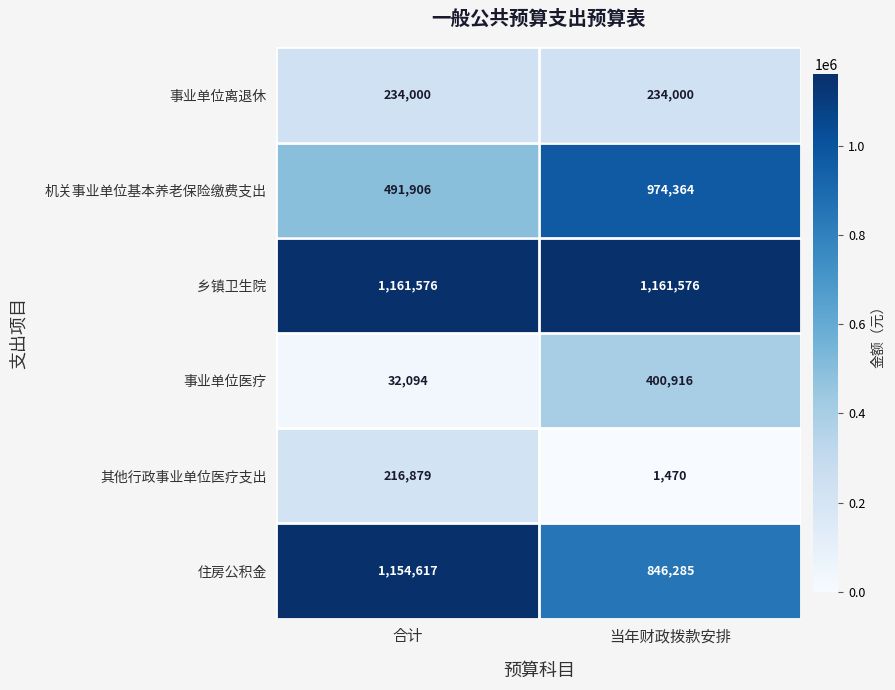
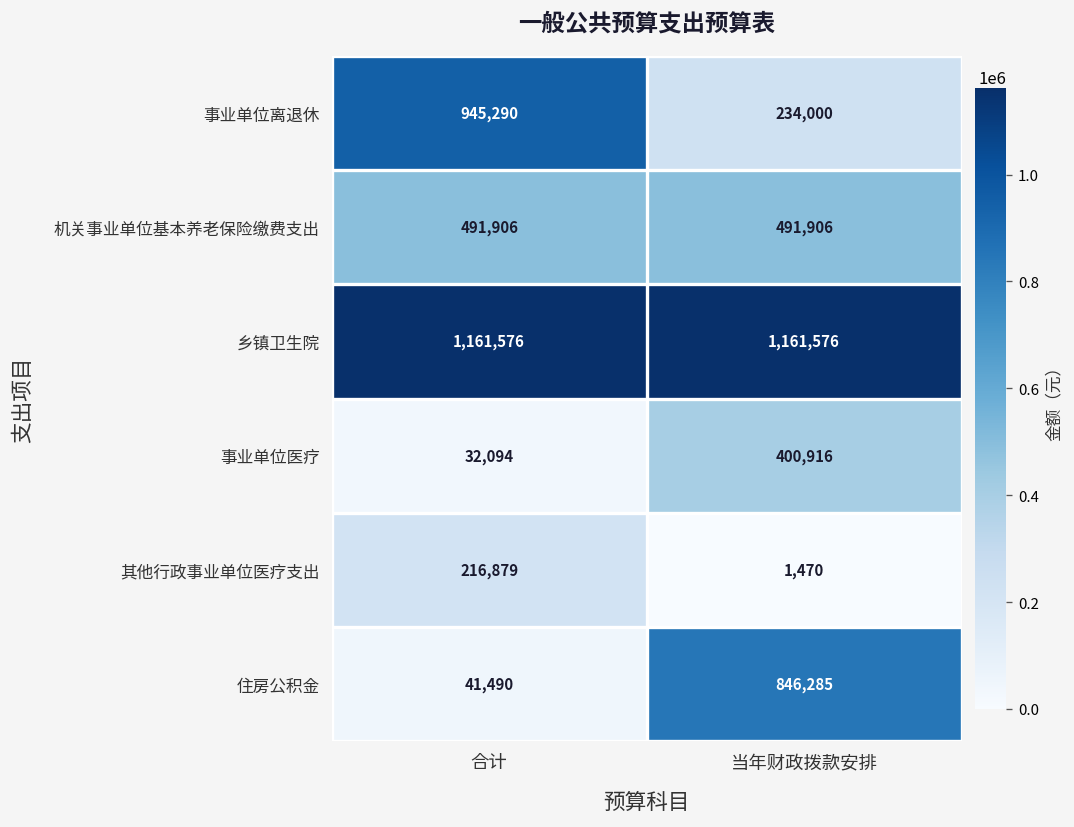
事业单位离退休, 合计: 234,000 -> 945,290
机关事业单位基本养老保险缴费支出, 当年财政拨款安排: 974,364 -> 491,906
住房公积金, 合计: 1,154,617 -> 41,490
